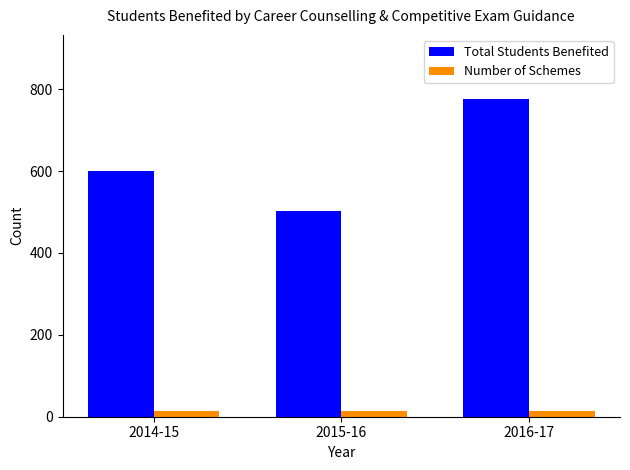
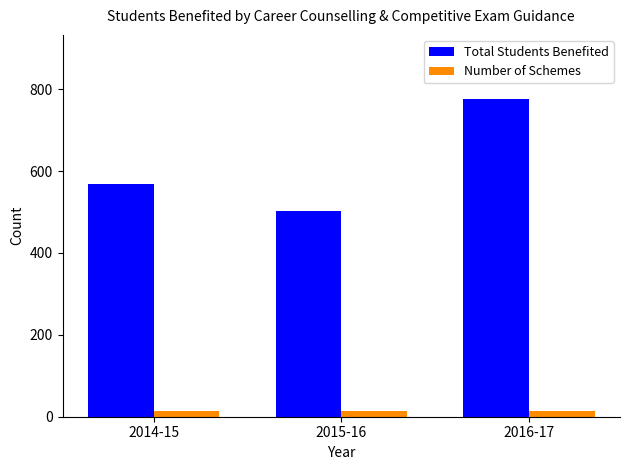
Total Students Benefited, 2014-15: 600 -> 570
